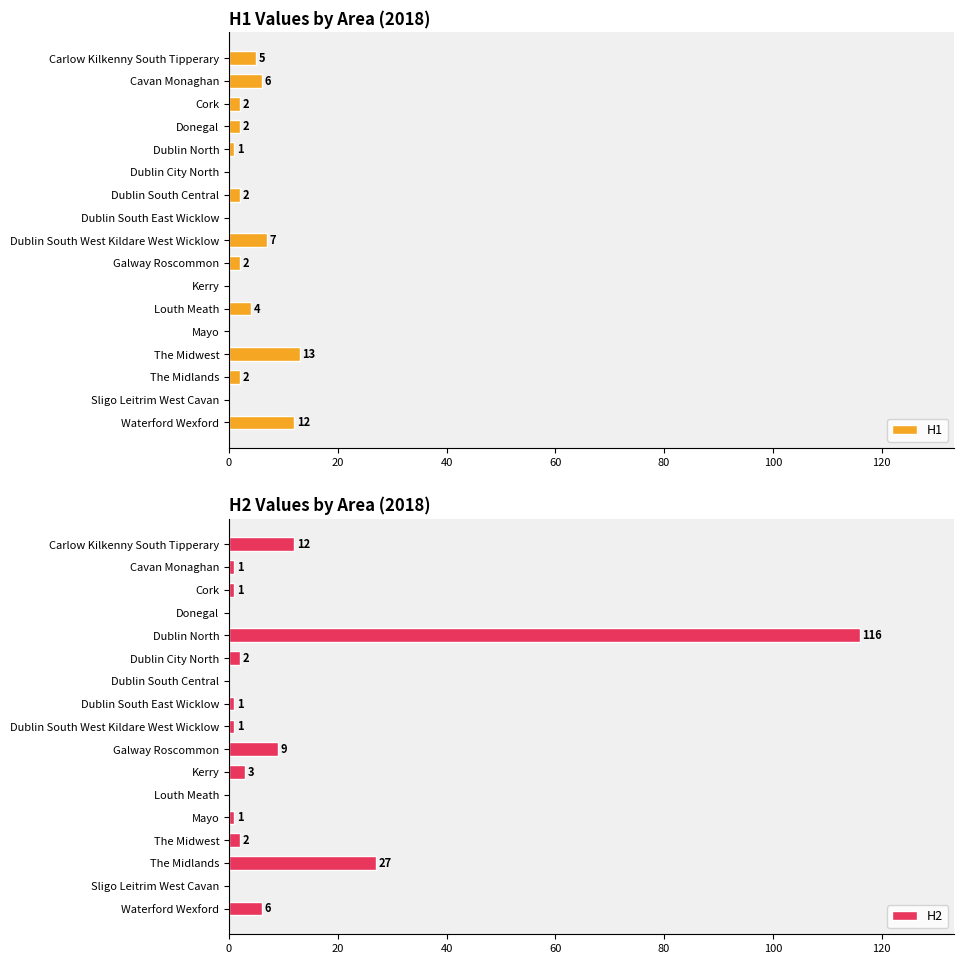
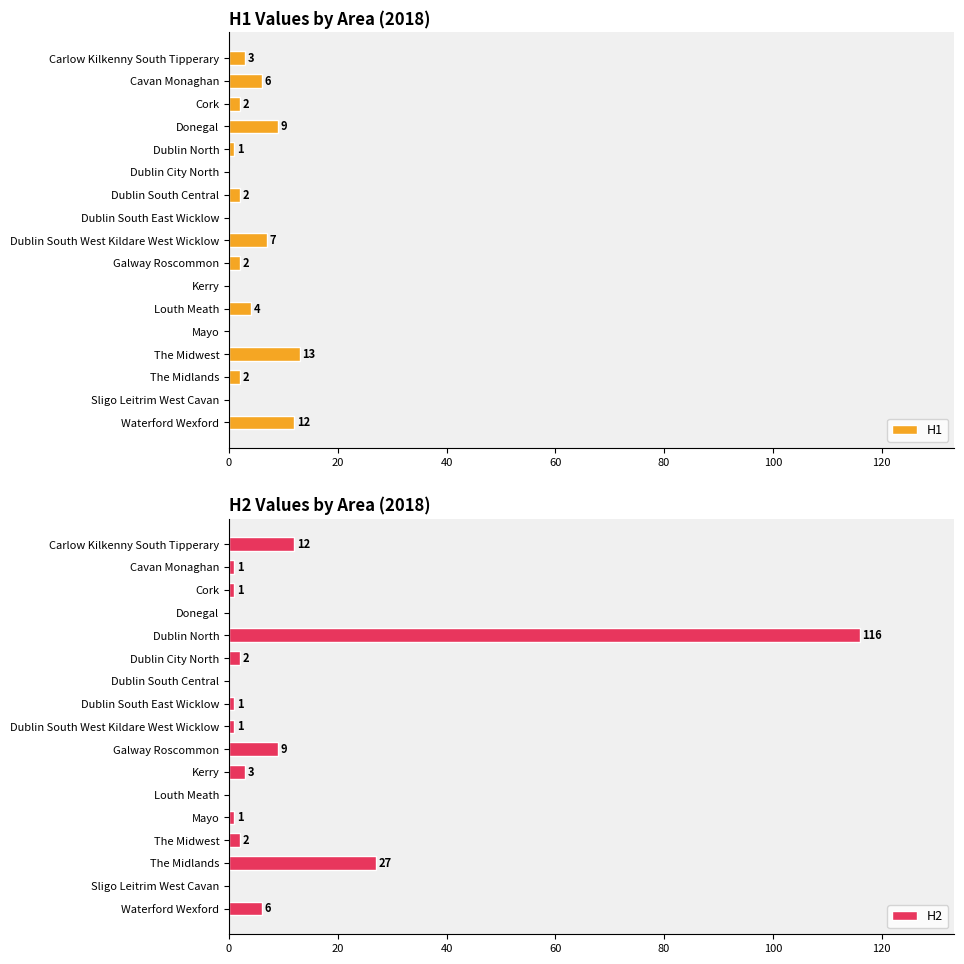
H1 Values by Area (2018), Carlow Kilkenny South Tipperary: 5 -> 3
H1 Values by Area (2018), Donegal: 2 -> 9
